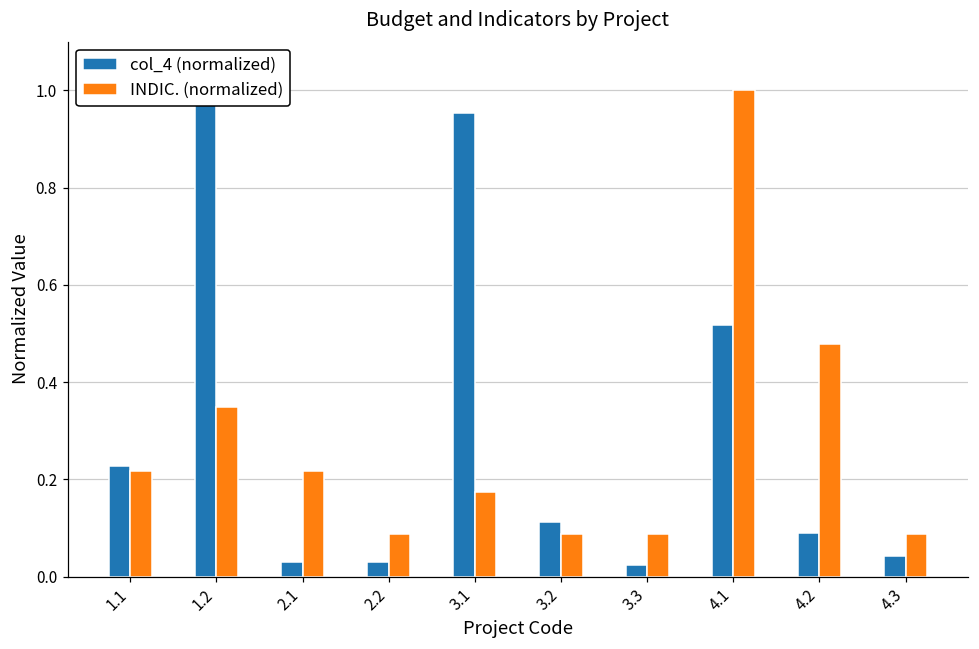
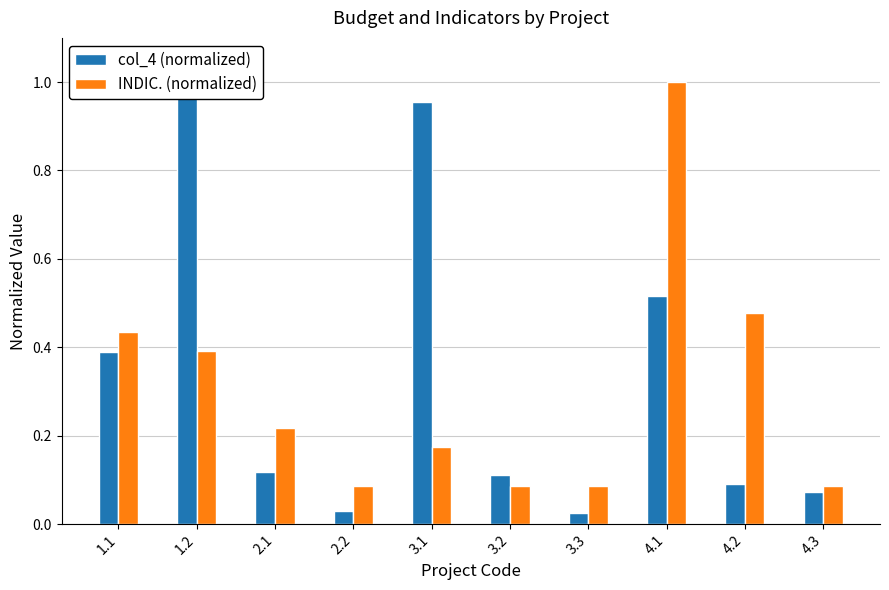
col_4 (normalized), 1.1: 0.23 -> 0.39
INDIC. (normalized), 1.1: 0.22 -> 0.43
INDIC. (normalized), 1.2: 0.35 -> 0.39
col_4 (normalized), 2.1: 0.03 -> 0.12
col_4 (normalized), 4.3: 0.04 -> 0.07
